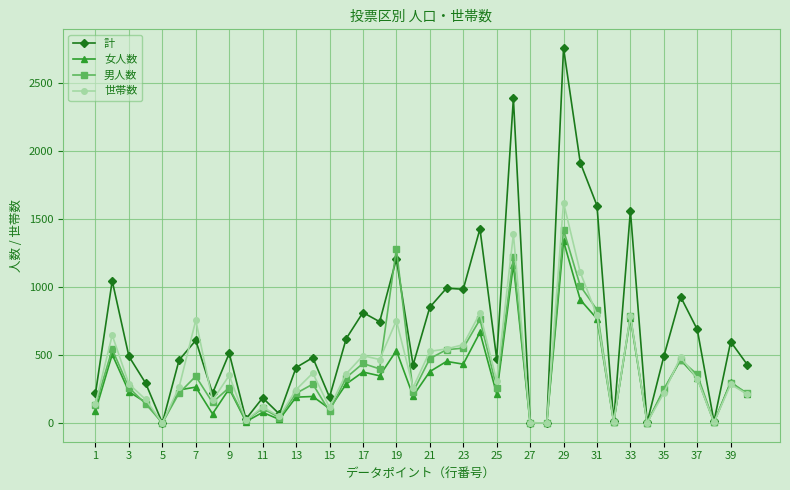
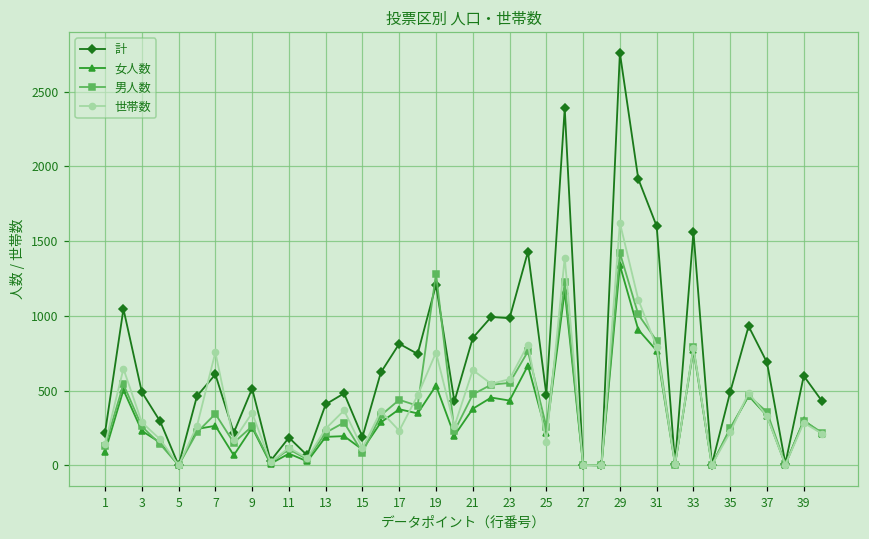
世帯数, 17: 500 -> 230
世帯数, 21: 530 -> 640
世帯数, 25: 310 -> 160
